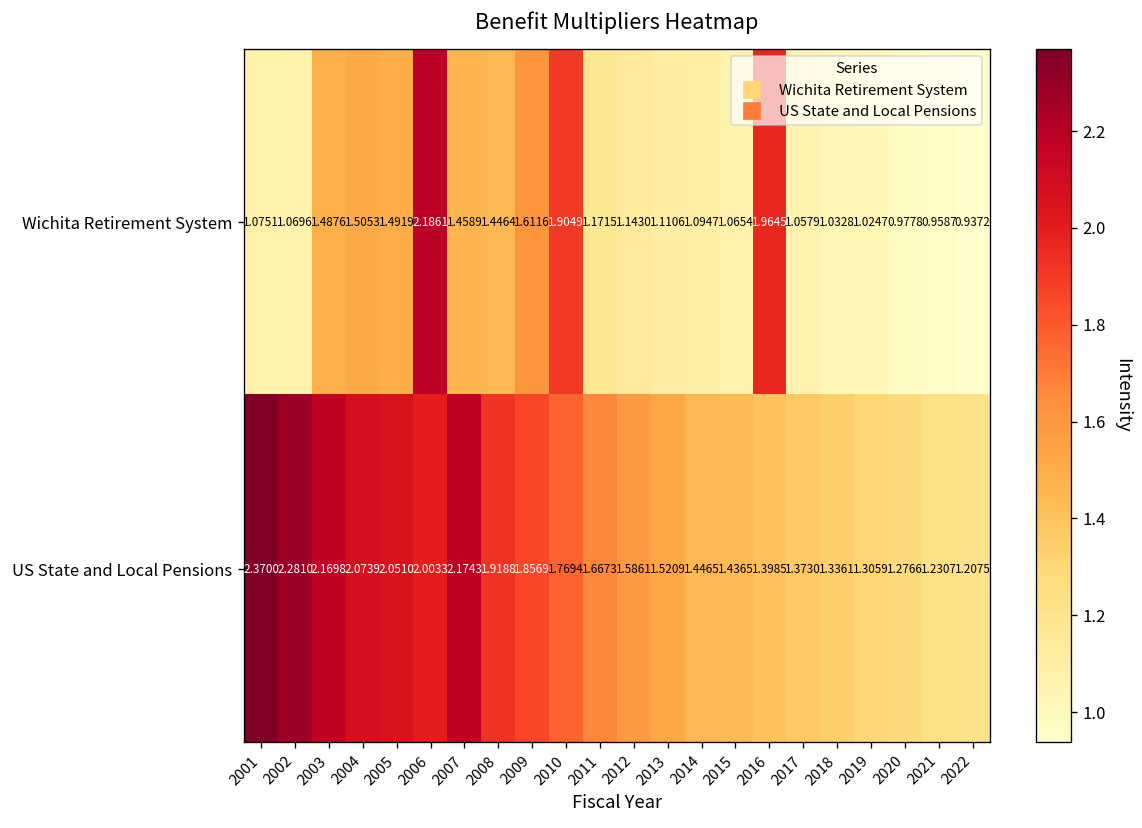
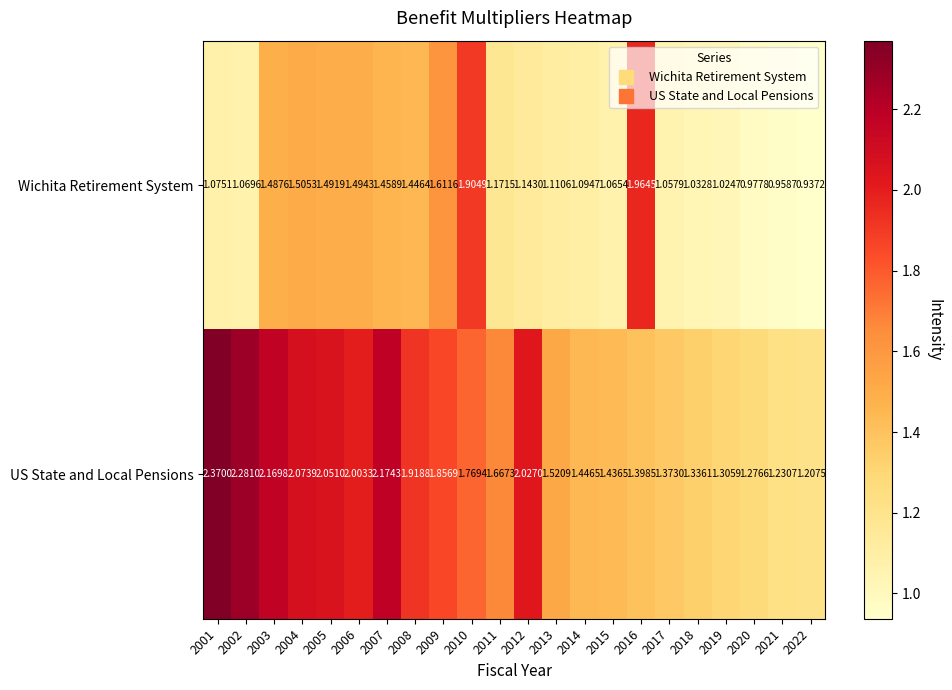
Wichita Retirement System, 2006: 2.1861 -> 1.4943
US State and Local Pensions, 2012: 1.5861 -> 2.0270
